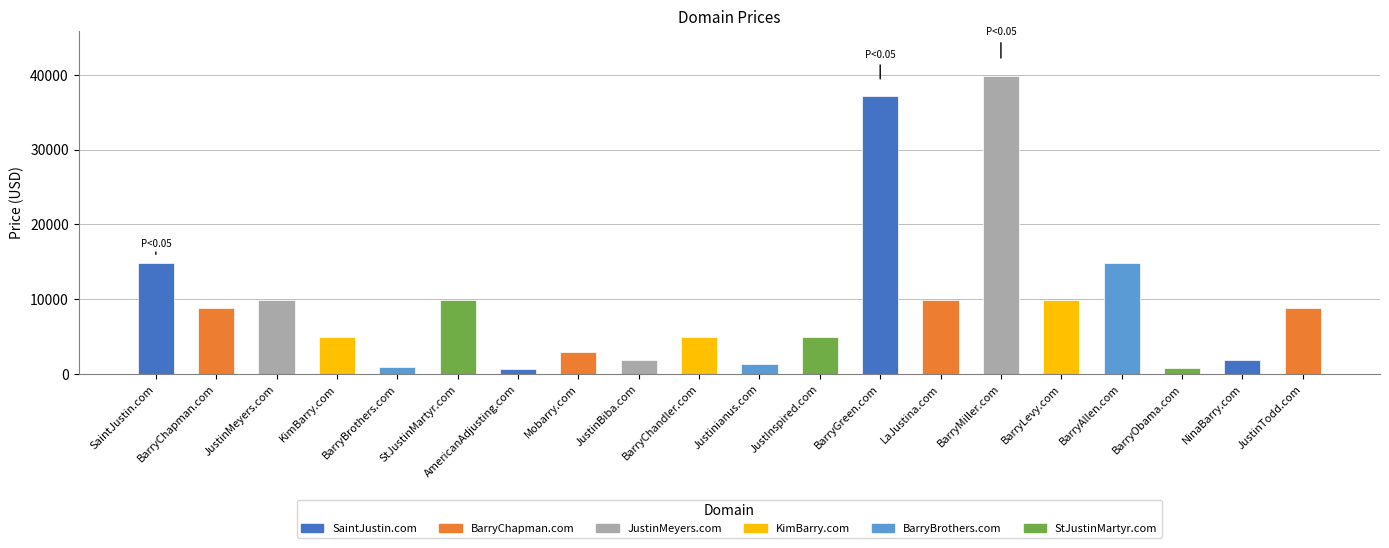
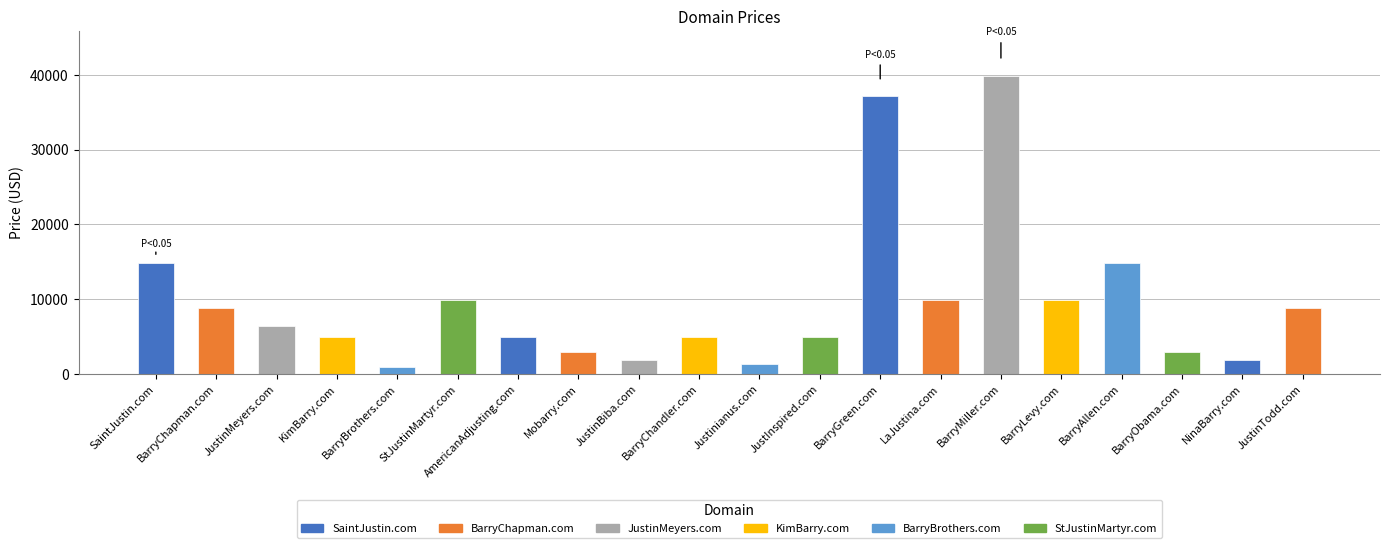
JustinMeyers.com: 10000 -> 6000
AmericanAdjusting.com: 1000 -> 5000
BarryObama.com: 1000 -> 3000
